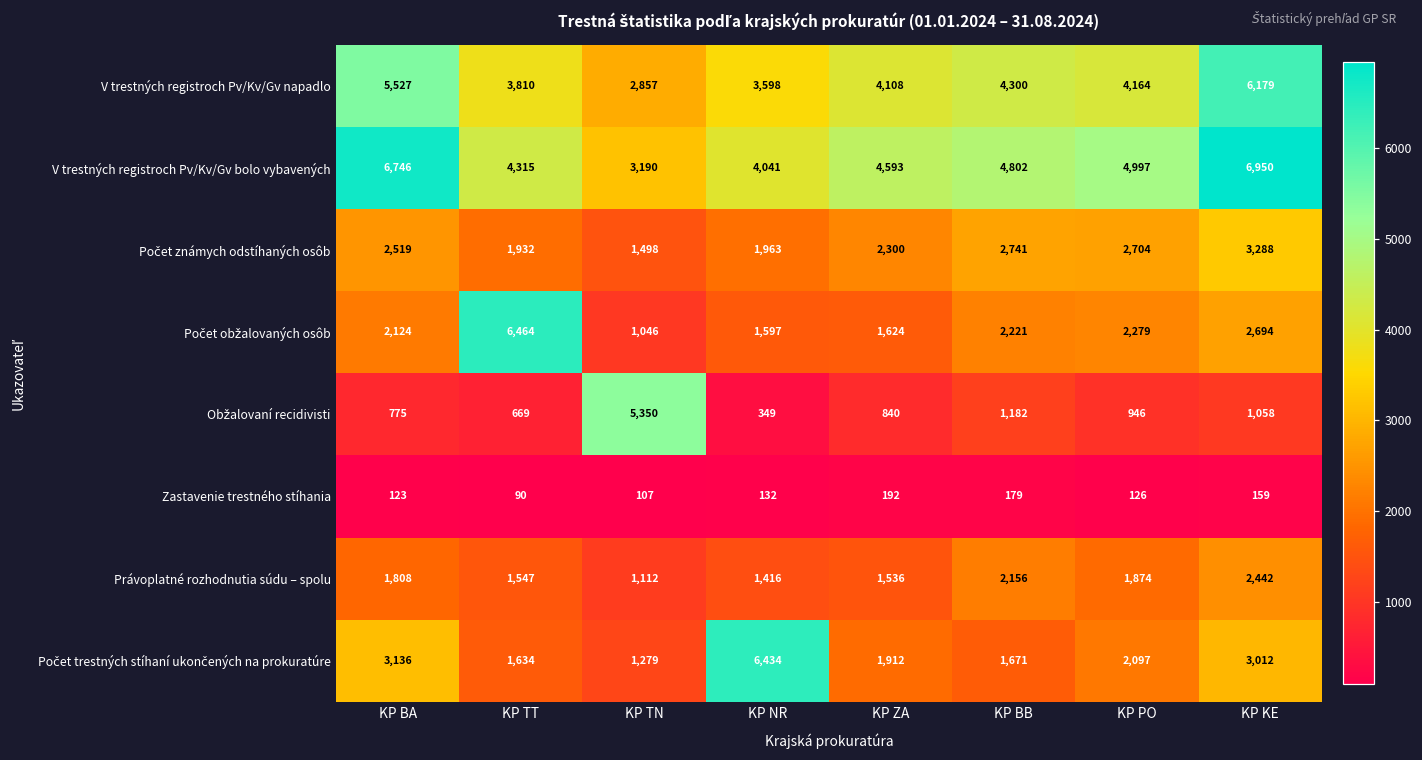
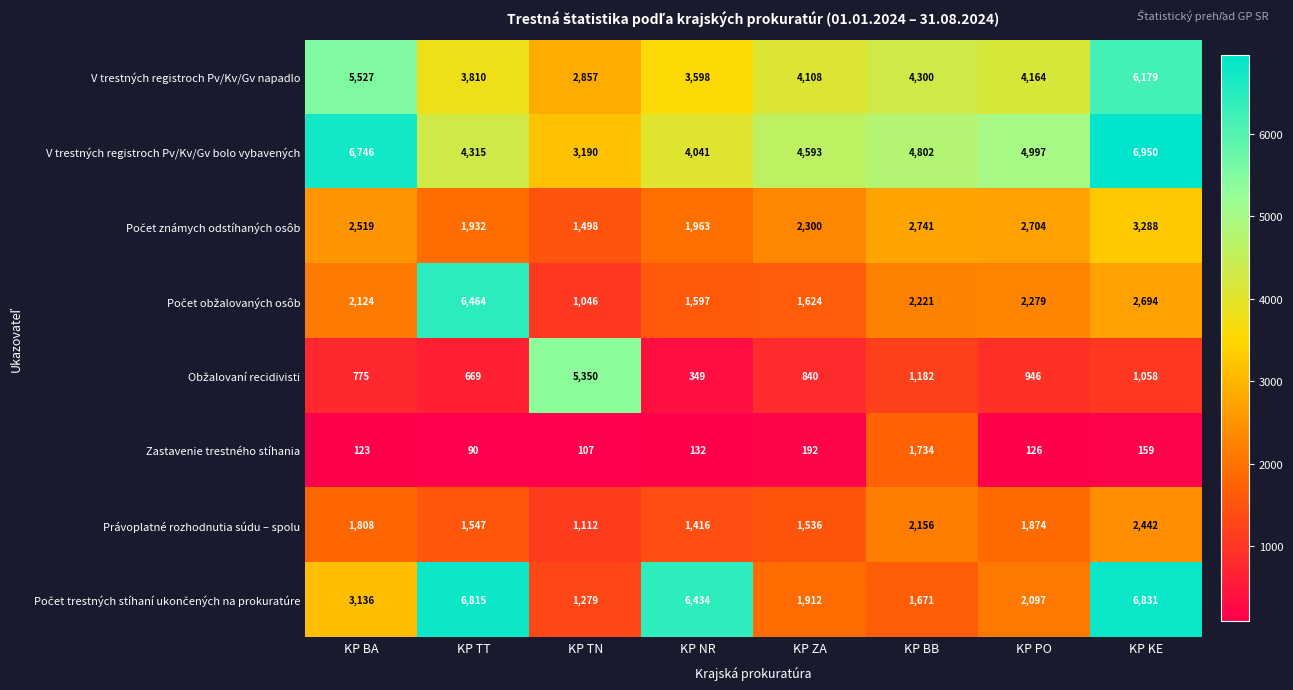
Zastavenie trestného stíhania, KP BB: 179 -> 1,734
Počet trestných stíhaní ukončených na prokuratúre, KP TT: 1,634 -> 6,815
Počet trestných stíhaní ukončených na prokuratúre, KP KE: 3,012 -> 6,831
